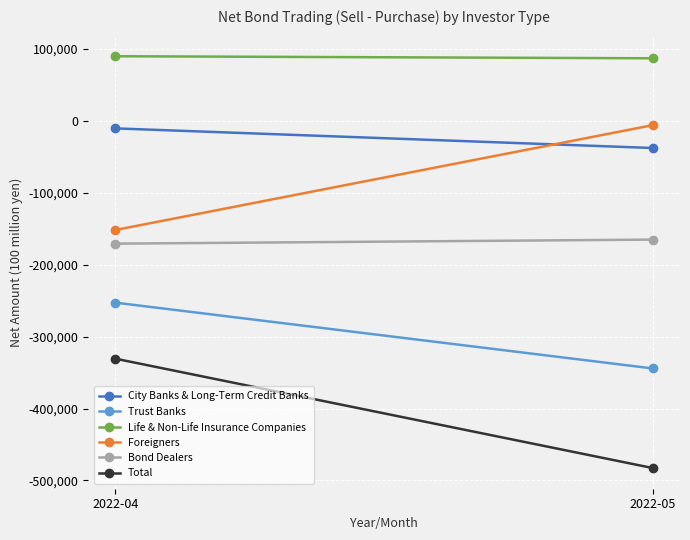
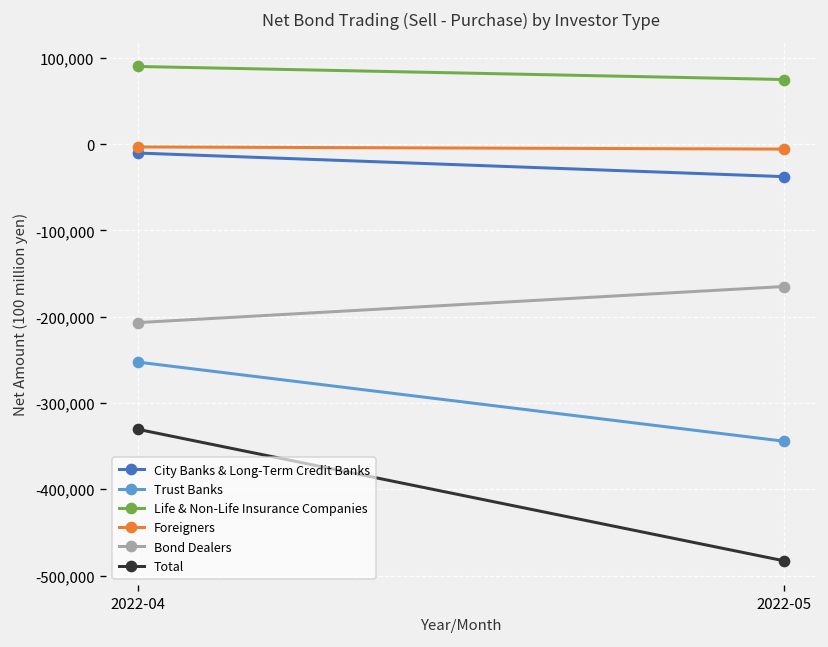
Foreigners, 2022-04: -150,000 -> 0
Bond Dealers, 2022-04: -170,000 -> -210,000
Life & Non-Life Insurance Companies, 2022-05: 90,000 -> 70,000
